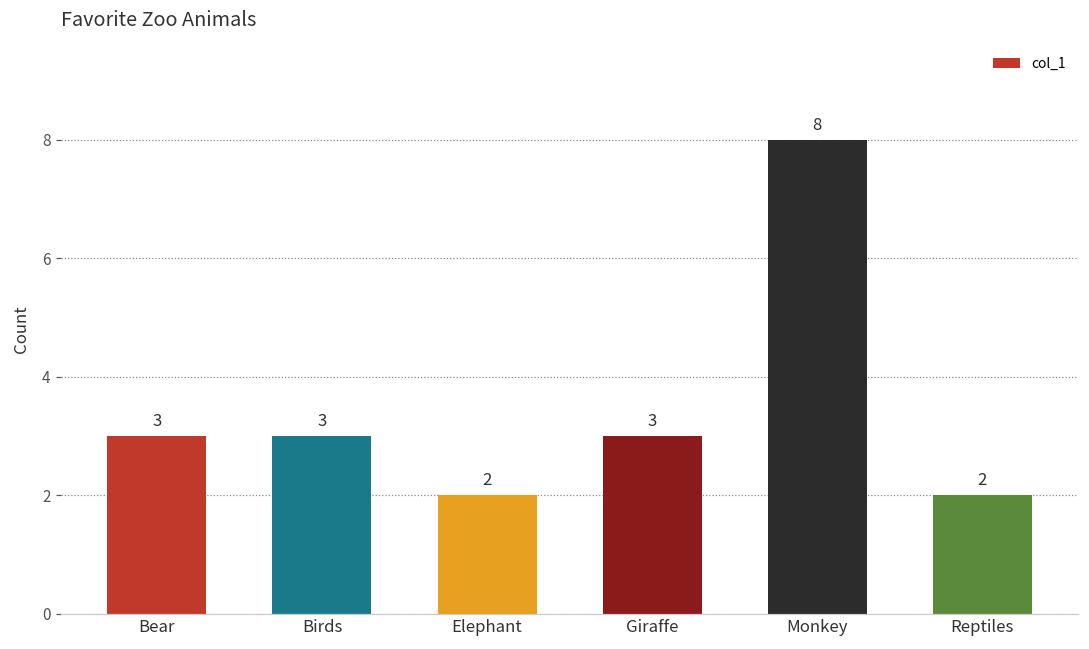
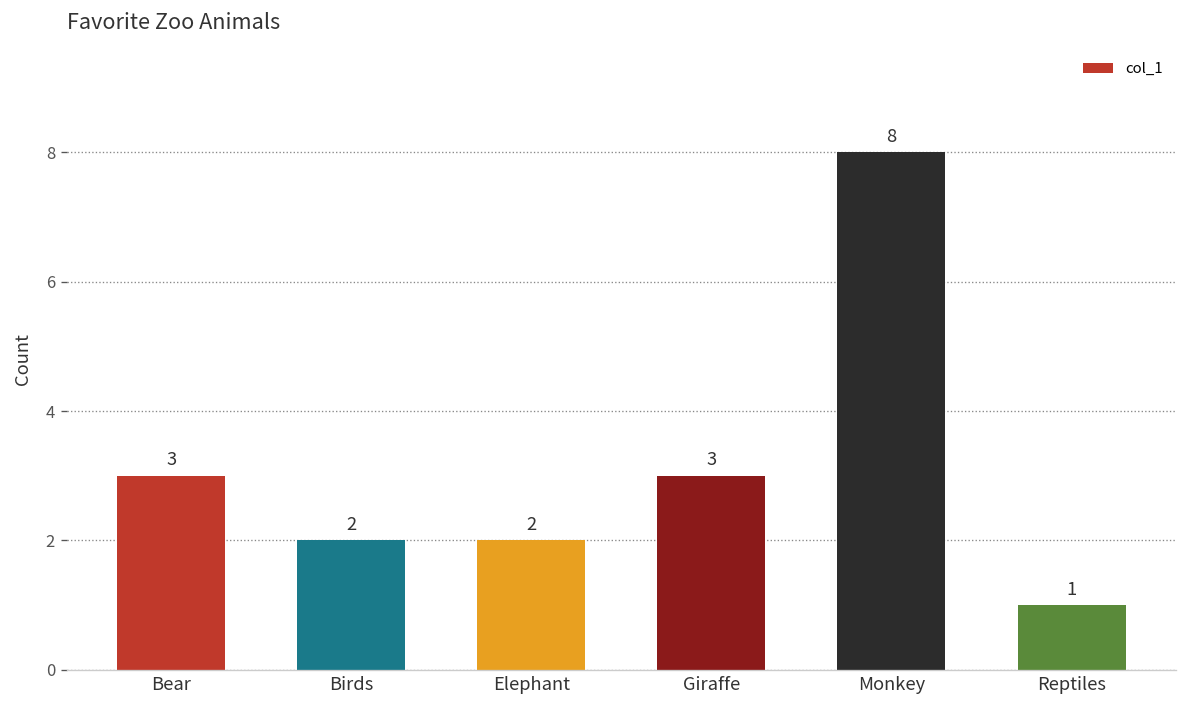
Birds: 3 -> 2
Reptiles: 2 -> 1
